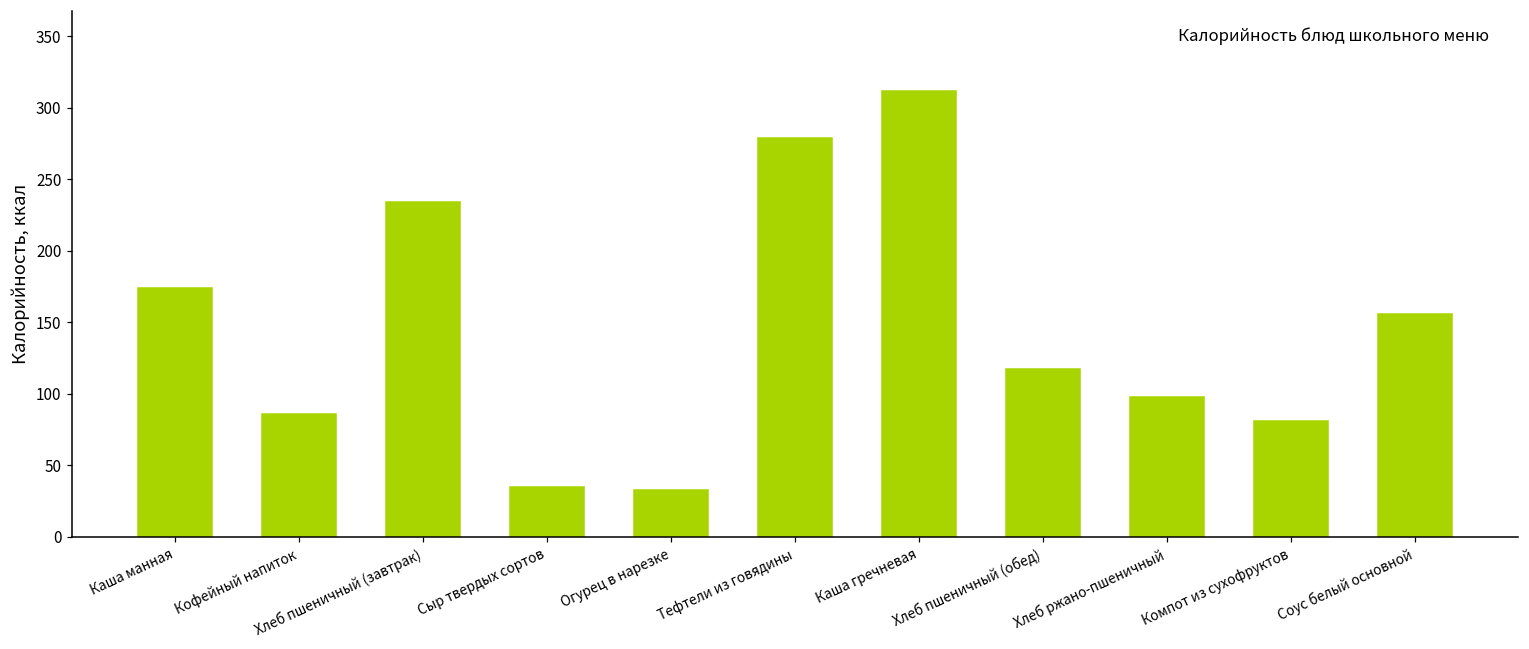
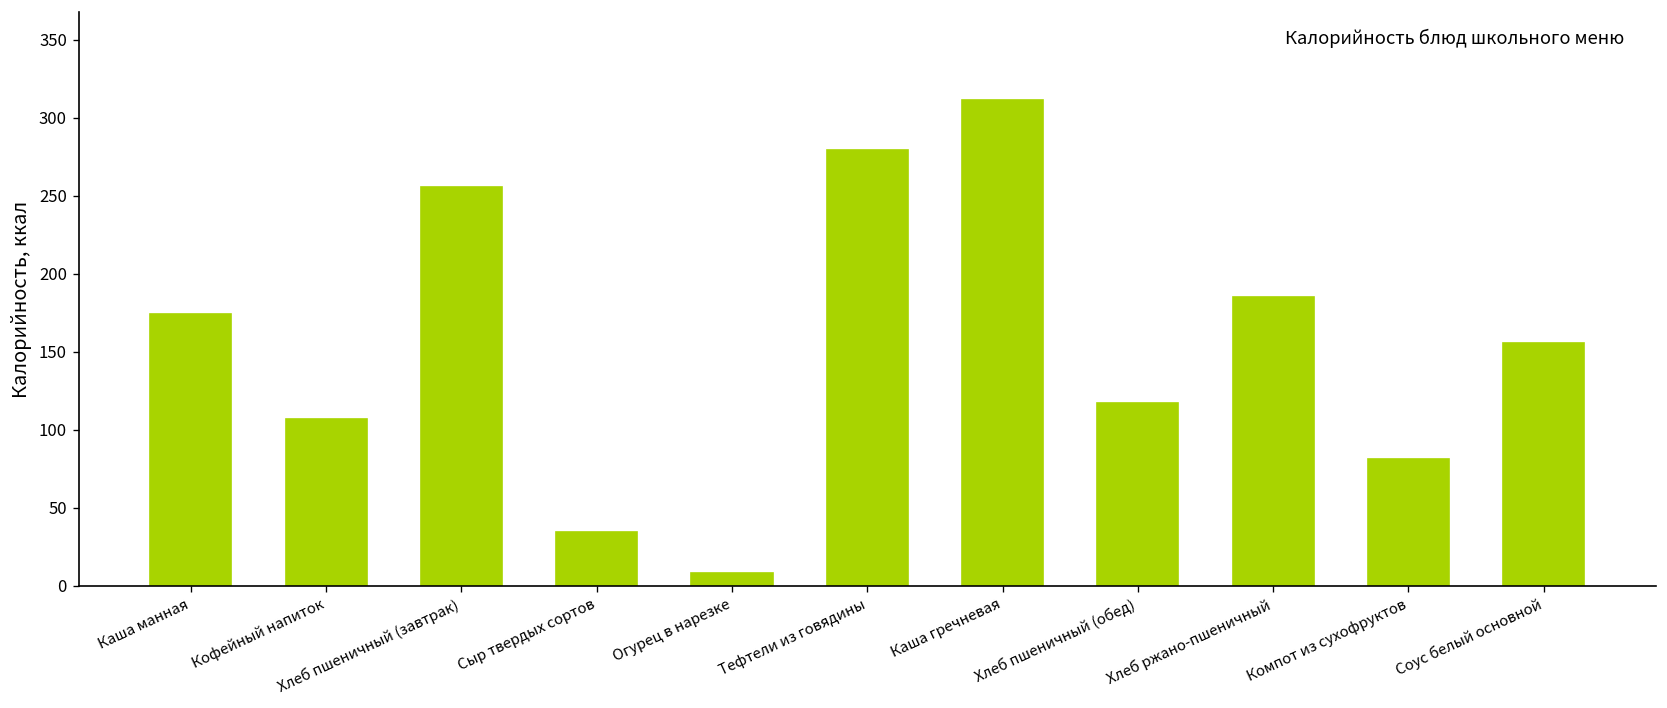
Кофейный напиток: 86 -> 107
Хлеб пшеничный (завтрак): 234 -> 256
Огурец в нарезке: 33 -> 9
Хлеб ржано-пшеничный: 98 -> 185
